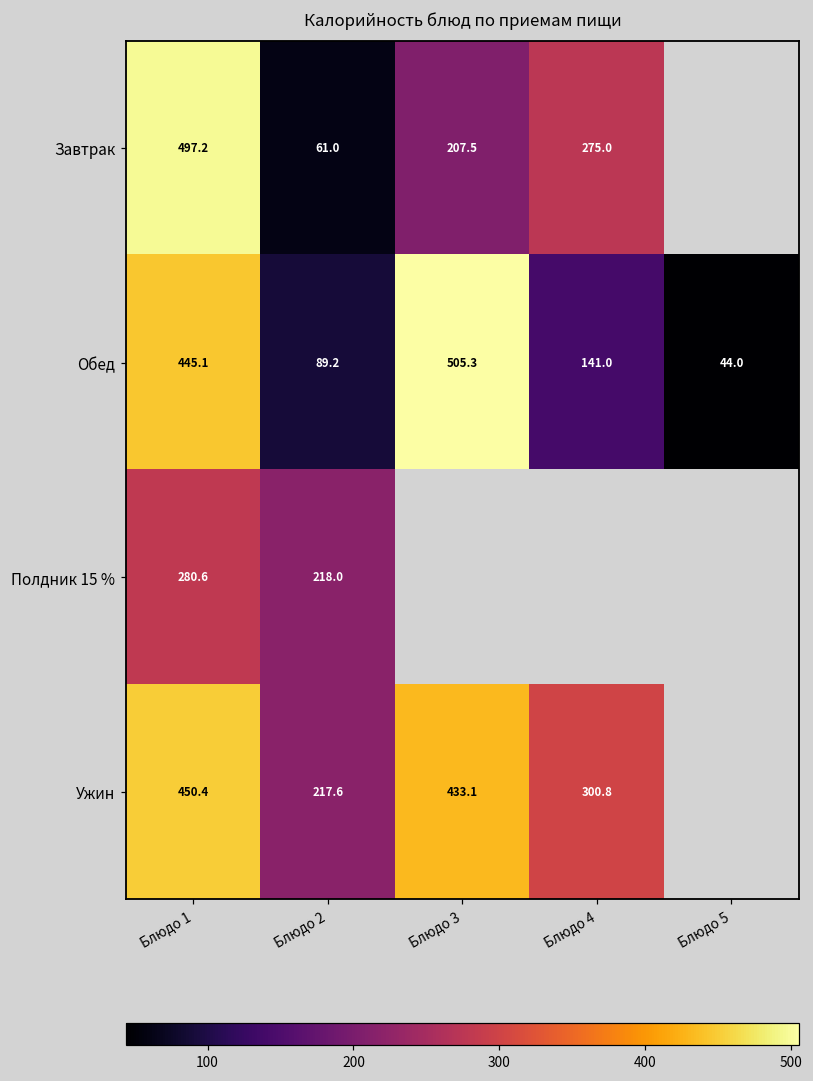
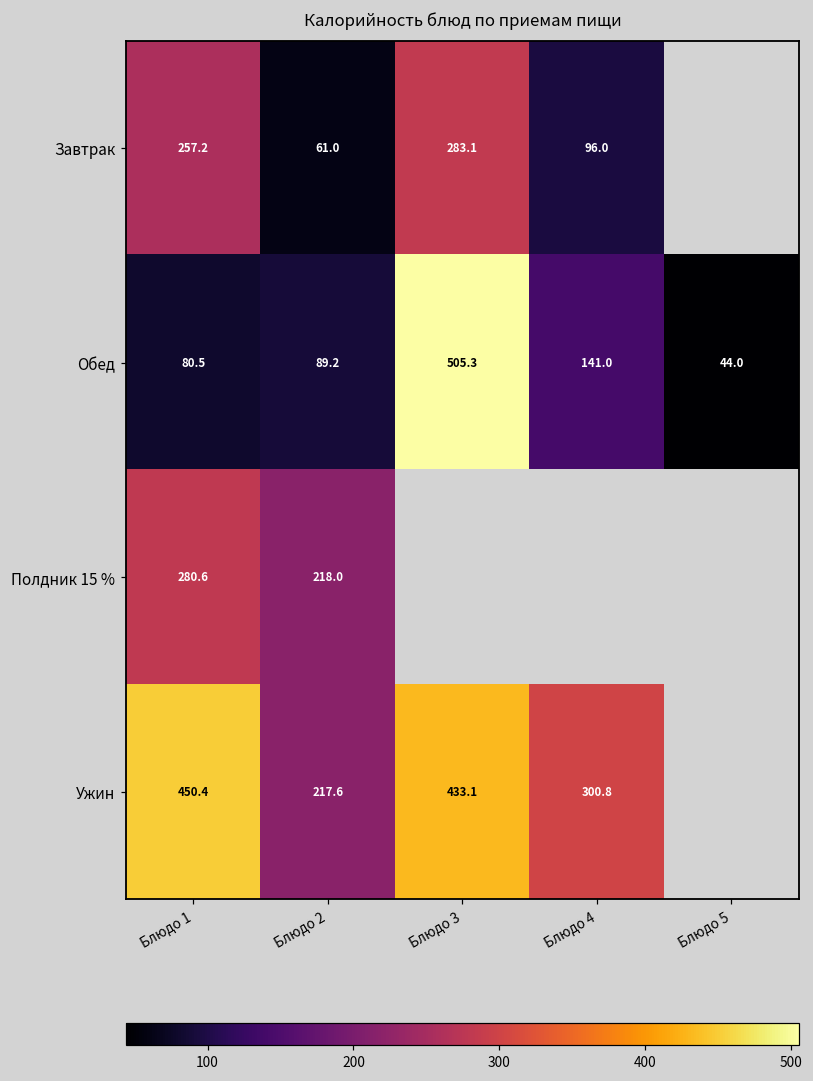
Завтрак, Блюдо 1: 497.2 -> 257.2
Завтрак, Блюдо 3: 207.5 -> 283.1
Завтрак, Блюдо 4: 275.0 -> 96.0
Обед, Блюдо 1: 445.1 -> 80.5
